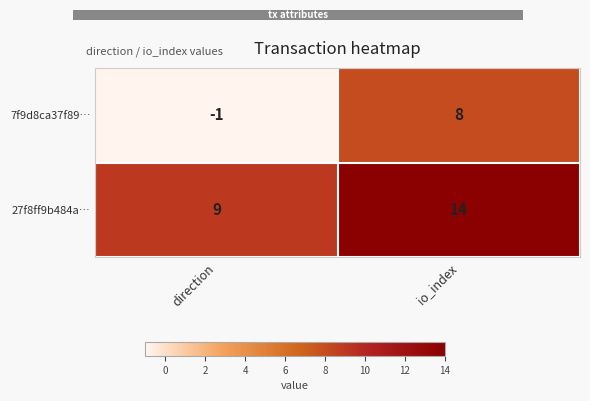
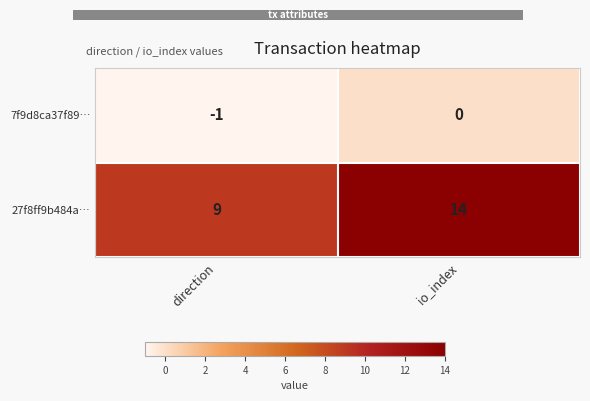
7f9d8ca37f89…, io_index: 8 -> 0
